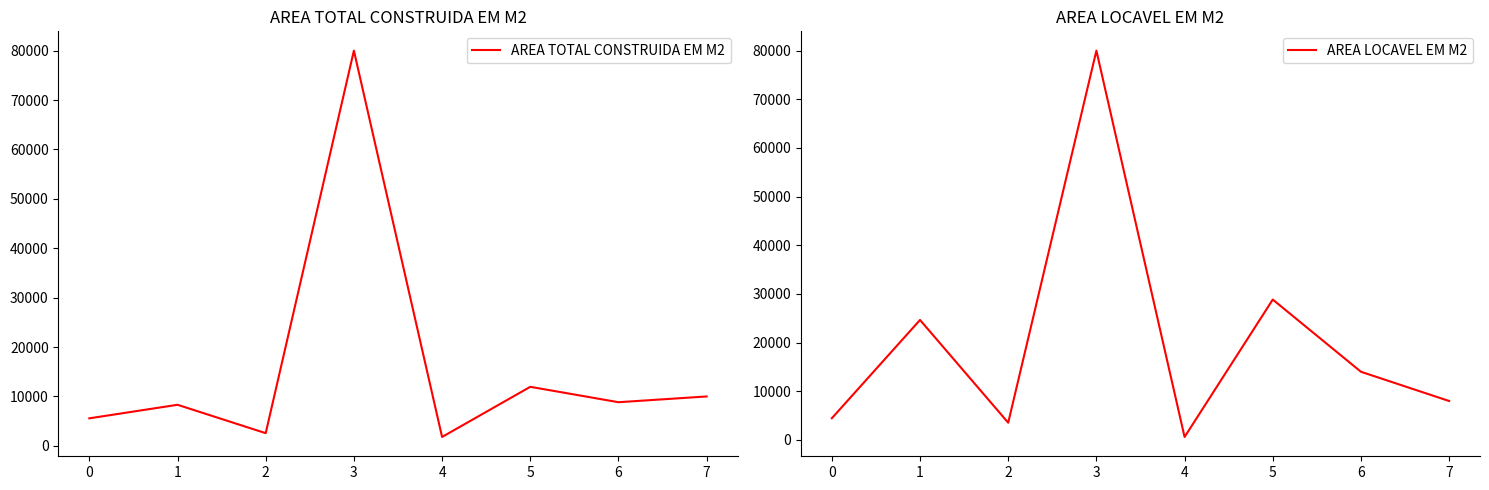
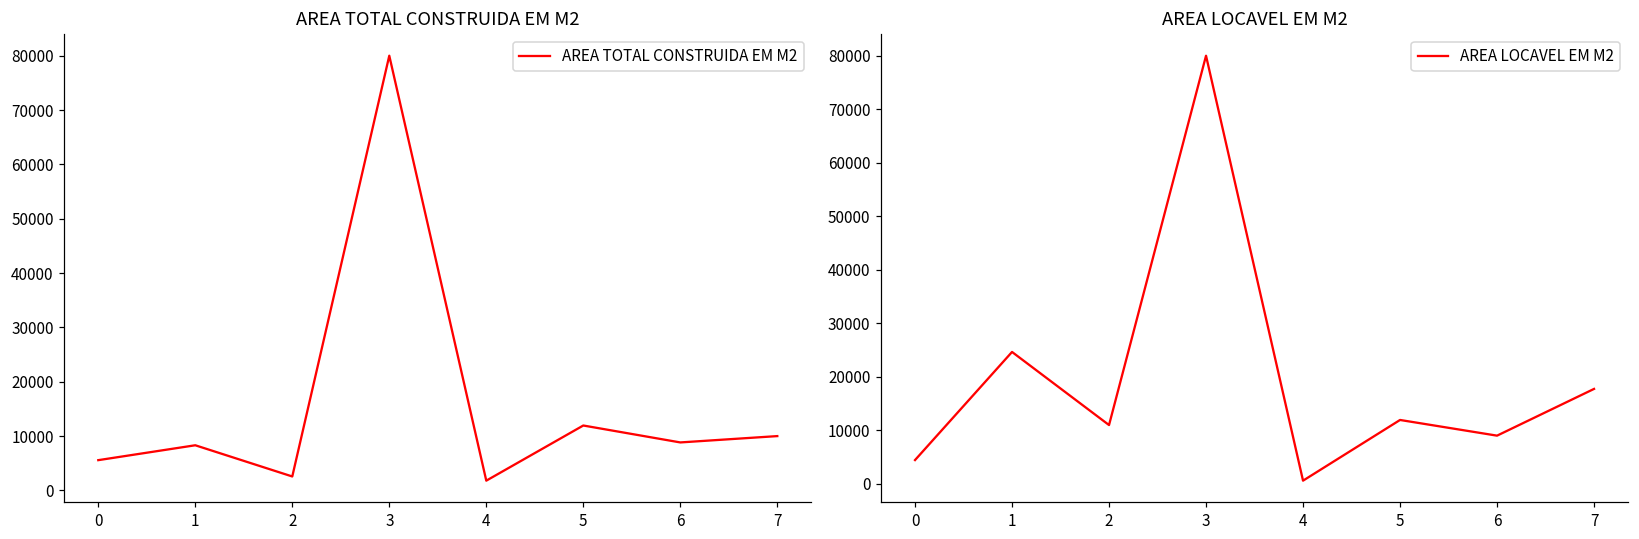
AREA LOCAVEL EM M2, 2: 4000 -> 11000
AREA LOCAVEL EM M2, 5: 29000 -> 12000
AREA LOCAVEL EM M2, 6: 14000 -> 9000
AREA LOCAVEL EM M2, 7: 8000 -> 18000
